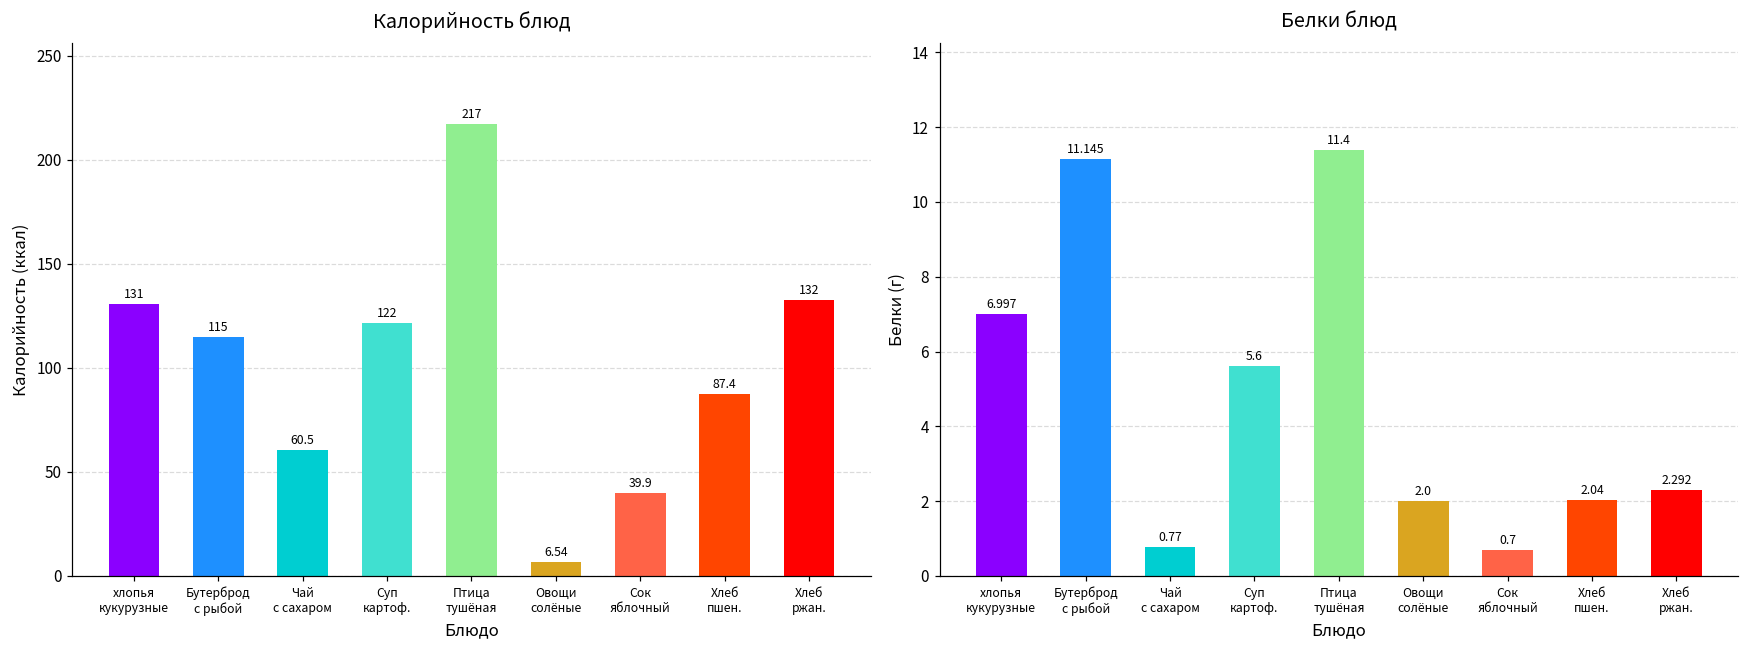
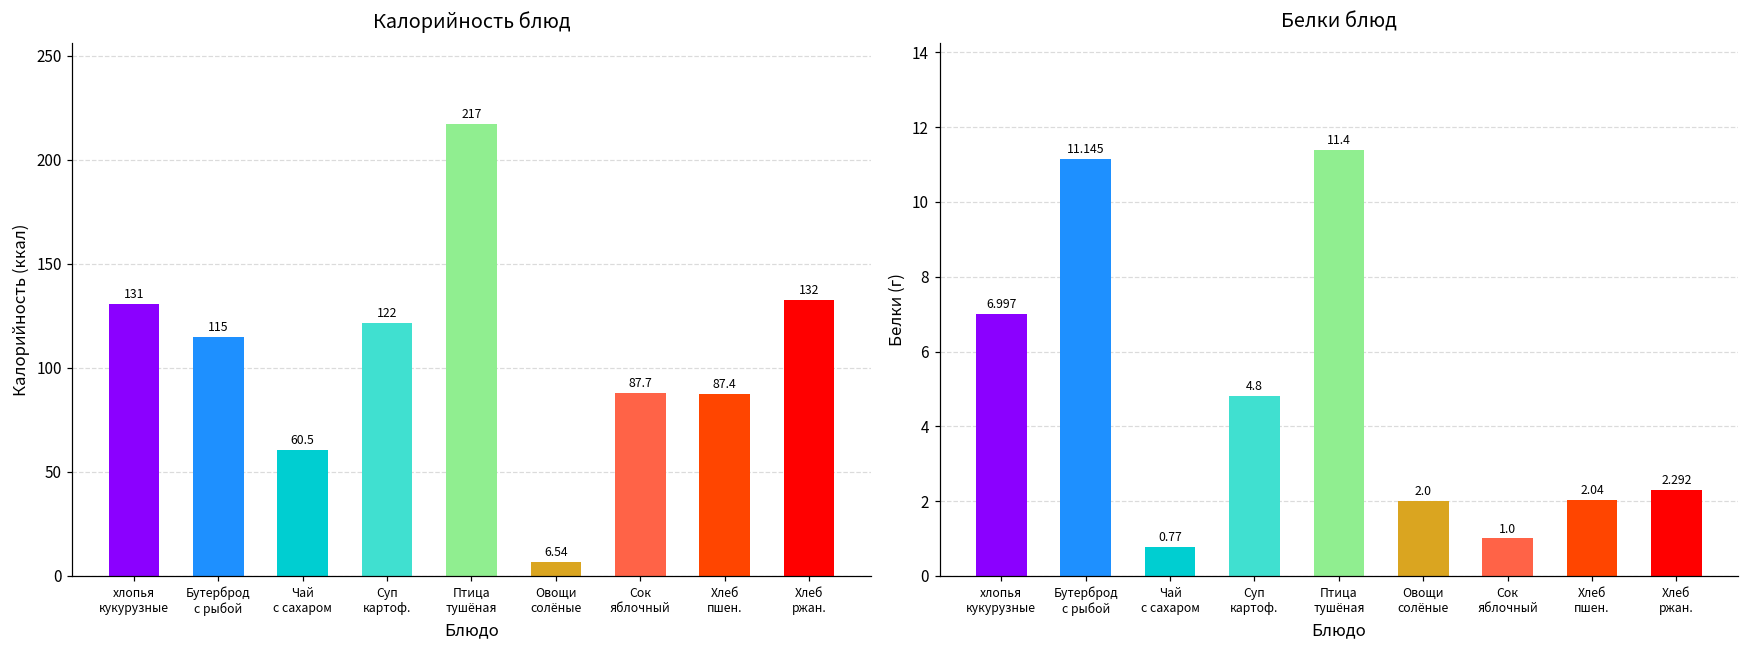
Калорийность блюд, Сок яблочный: 39.9 -> 87.7
Белки блюд, Суп картоф.: 5.6 -> 4.8
Белки блюд, Сок яблочный: 0.7 -> 1.0
